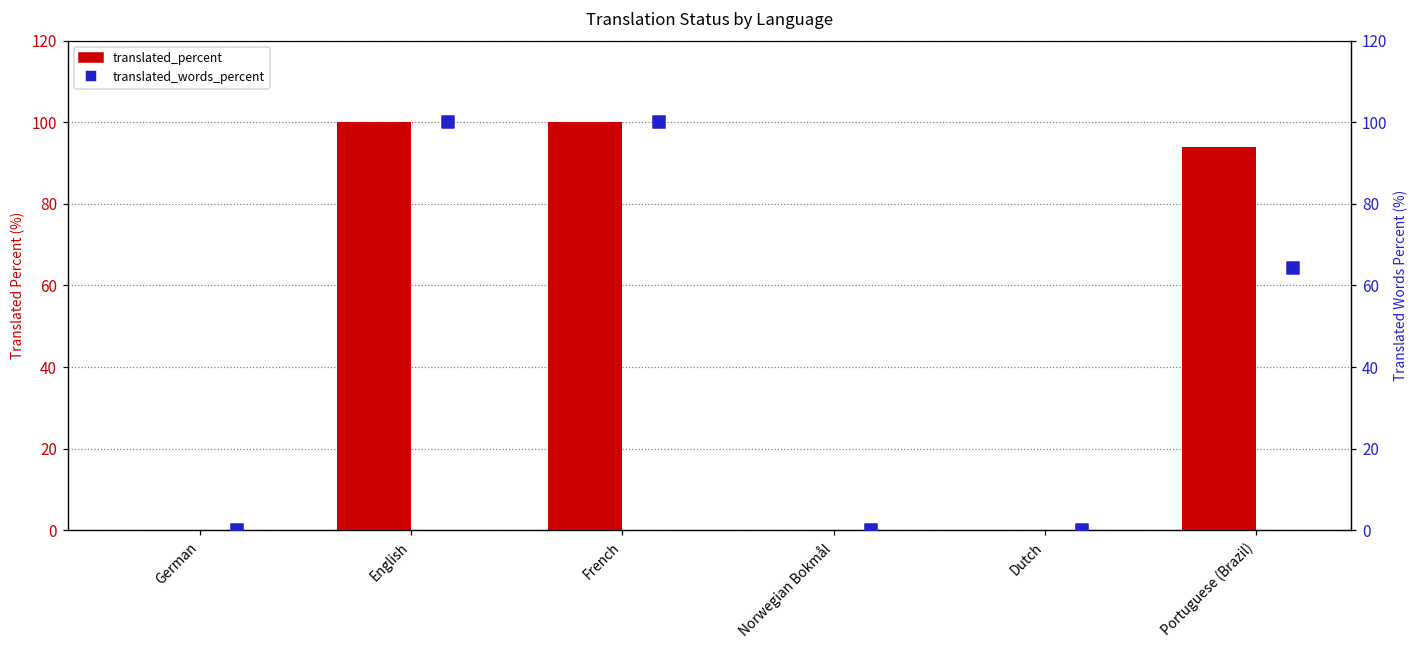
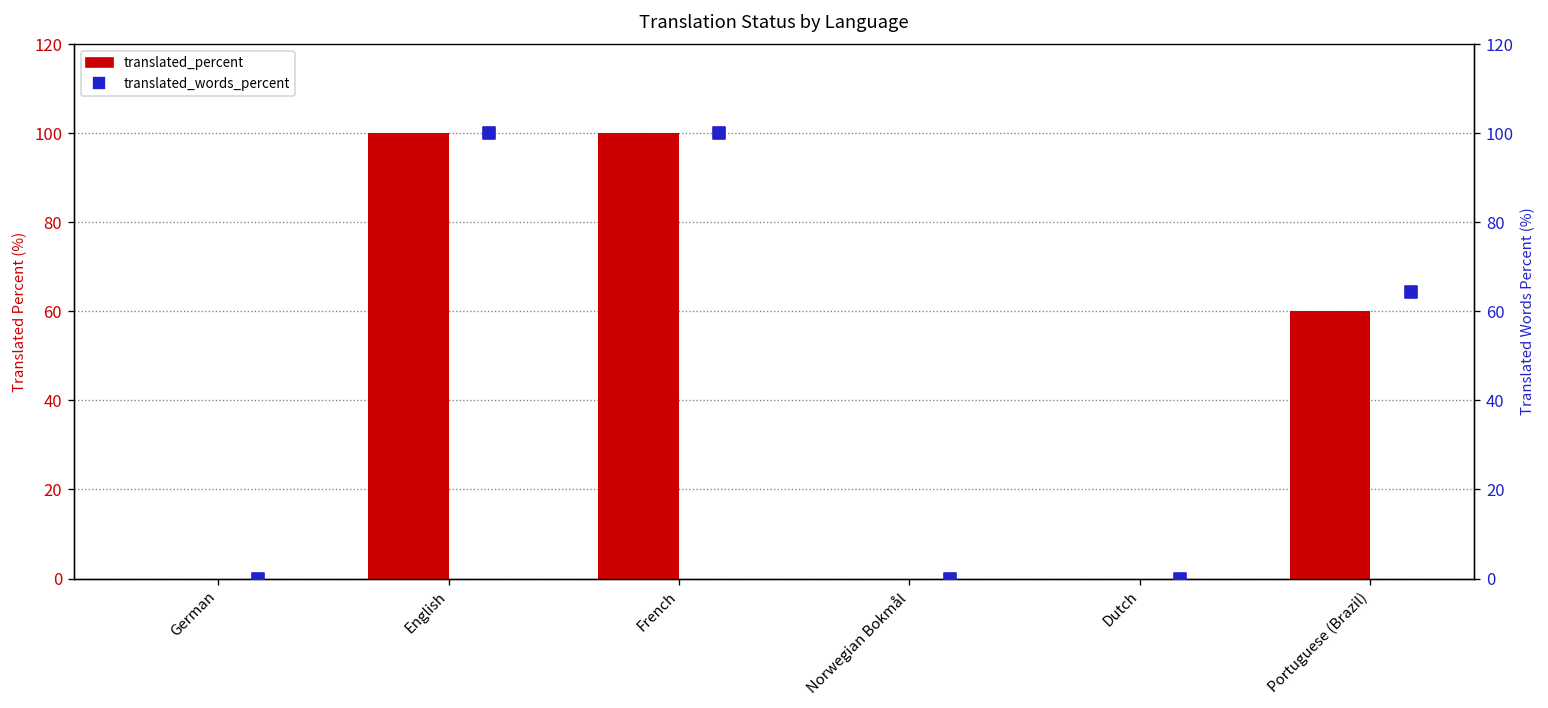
translated_percent, Portuguese (Brazil): 94 -> 60
